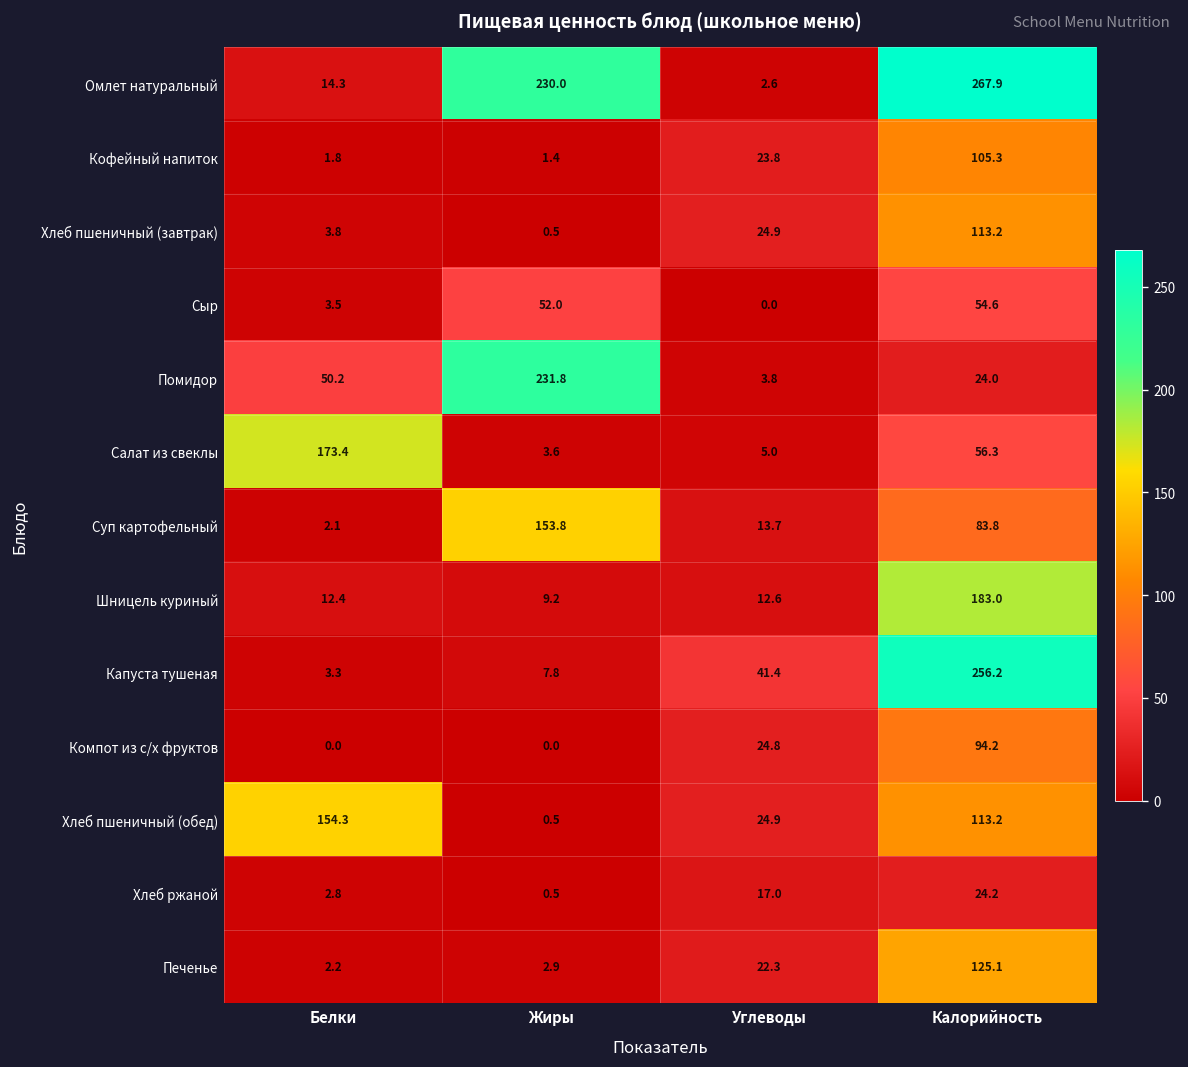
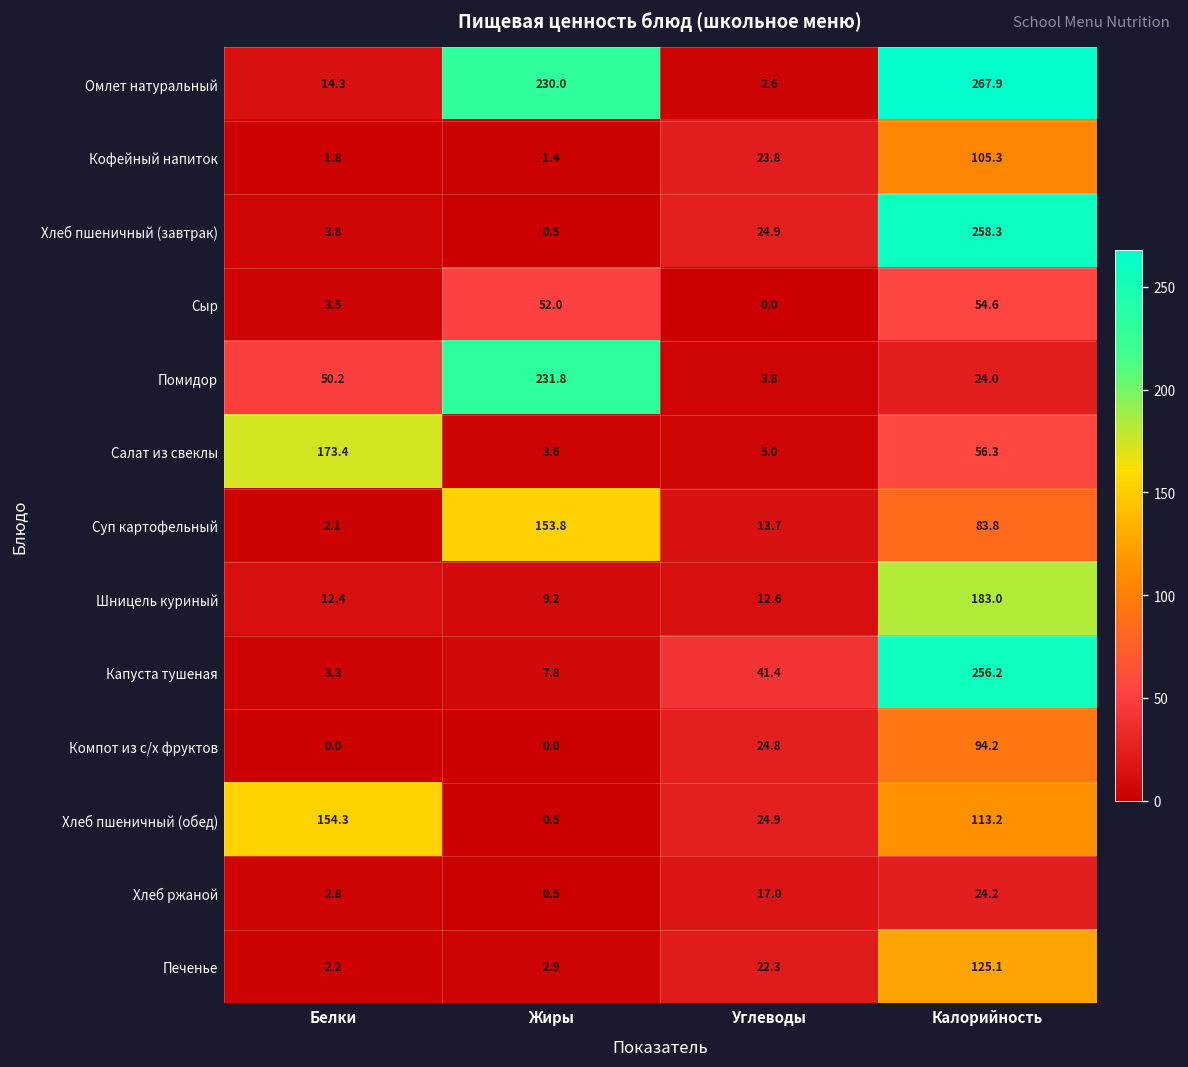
Хлеб пшеничный (завтрак), Калорийность: 113.2 -> 258.3
